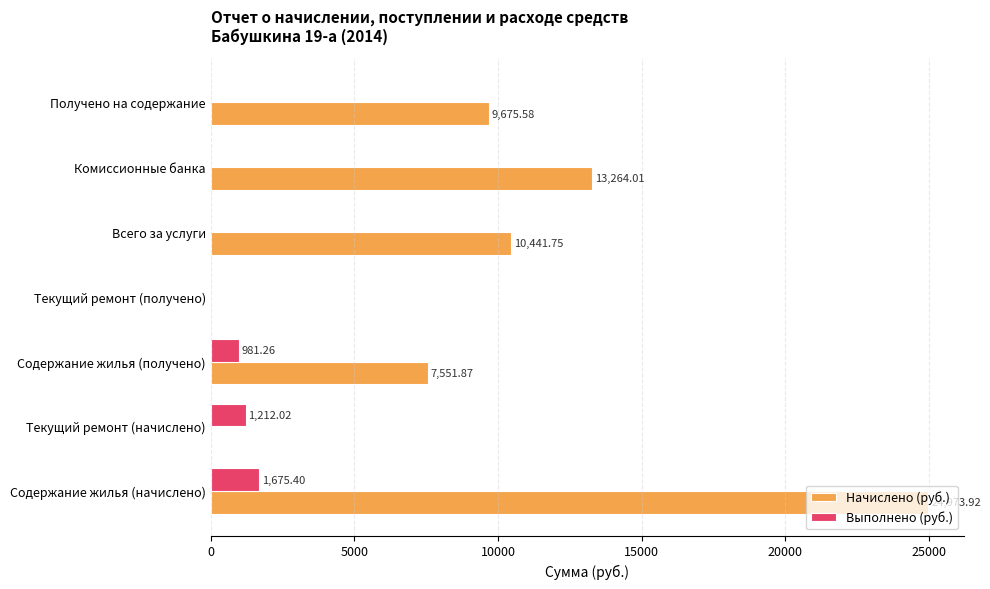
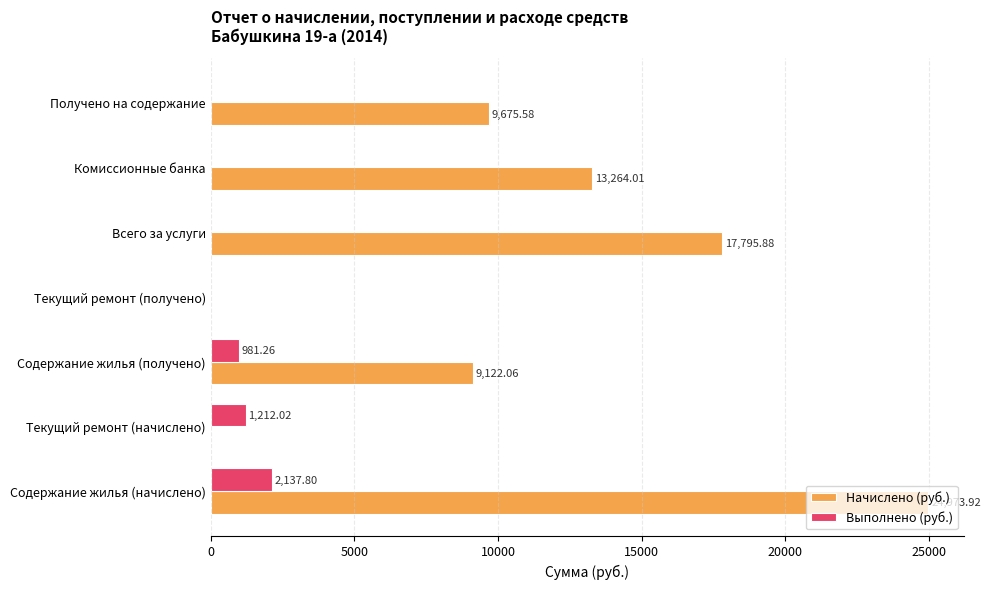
Начислено (руб.), Всего за услуги: 10,441.75 -> 17,795.88
Начислено (руб.), Содержание жилья (получено): 7,551.87 -> 9,122.06
Выполнено (руб.), Содержание жилья (начислено): 1,675.40 -> 2,137.80
